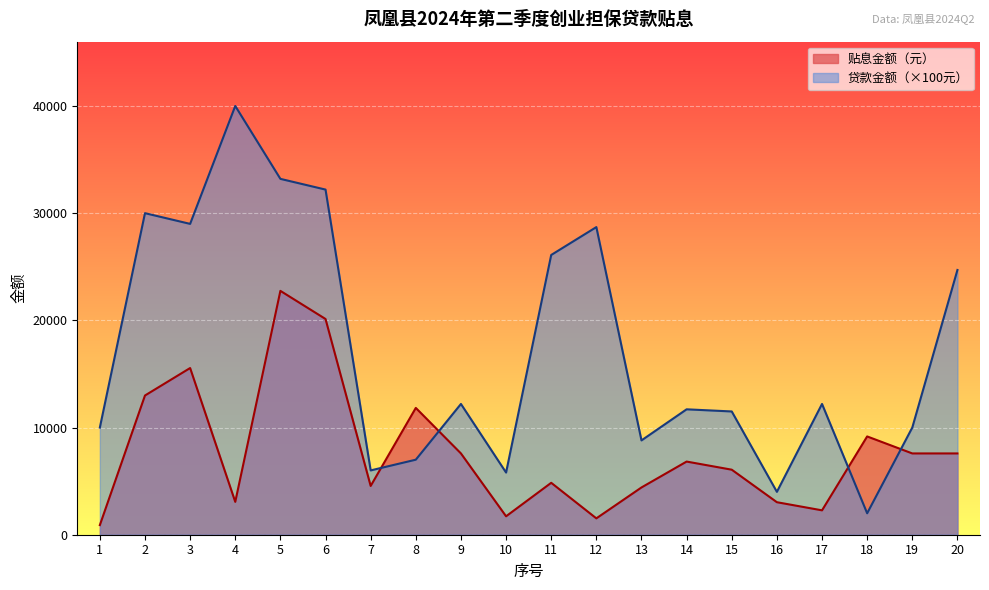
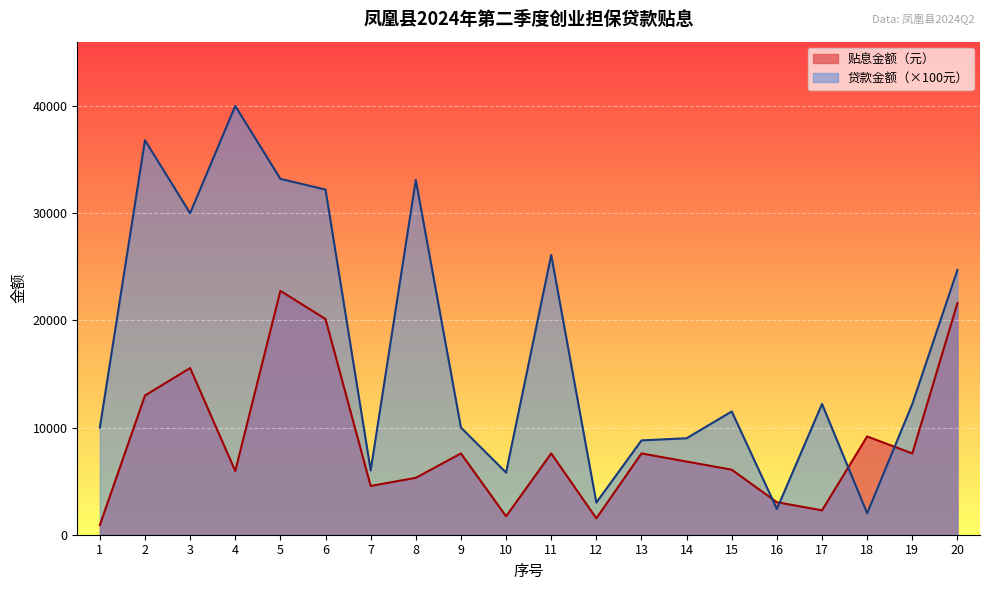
贷款金额（×100元）, 2: 30000 -> 36800
贷款金额（×100元）, 3: 29000 -> 30000
贴息金额（元）, 4: 3100 -> 5900
贴息金额（元）, 8: 11800 -> 5300
贷款金额（×100元）, 8: 7000 -> 33100
贷款金额（×100元）, 9: 12200 -> 10000
贴息金额（元）, 11: 4800 -> 7600
贷款金额（×100元）, 12: 28700 -> 3000
贴息金额（元）, 13: 4400 -> 7600
贷款金额（×100元）, 14: 11700 -> 9000
贷款金额（×100元）, 16: 4000 -> 2400
贷款金额（×100元）, 19: 10000 -> 12200
贴息金额（元）, 20: 7600 -> 21600
